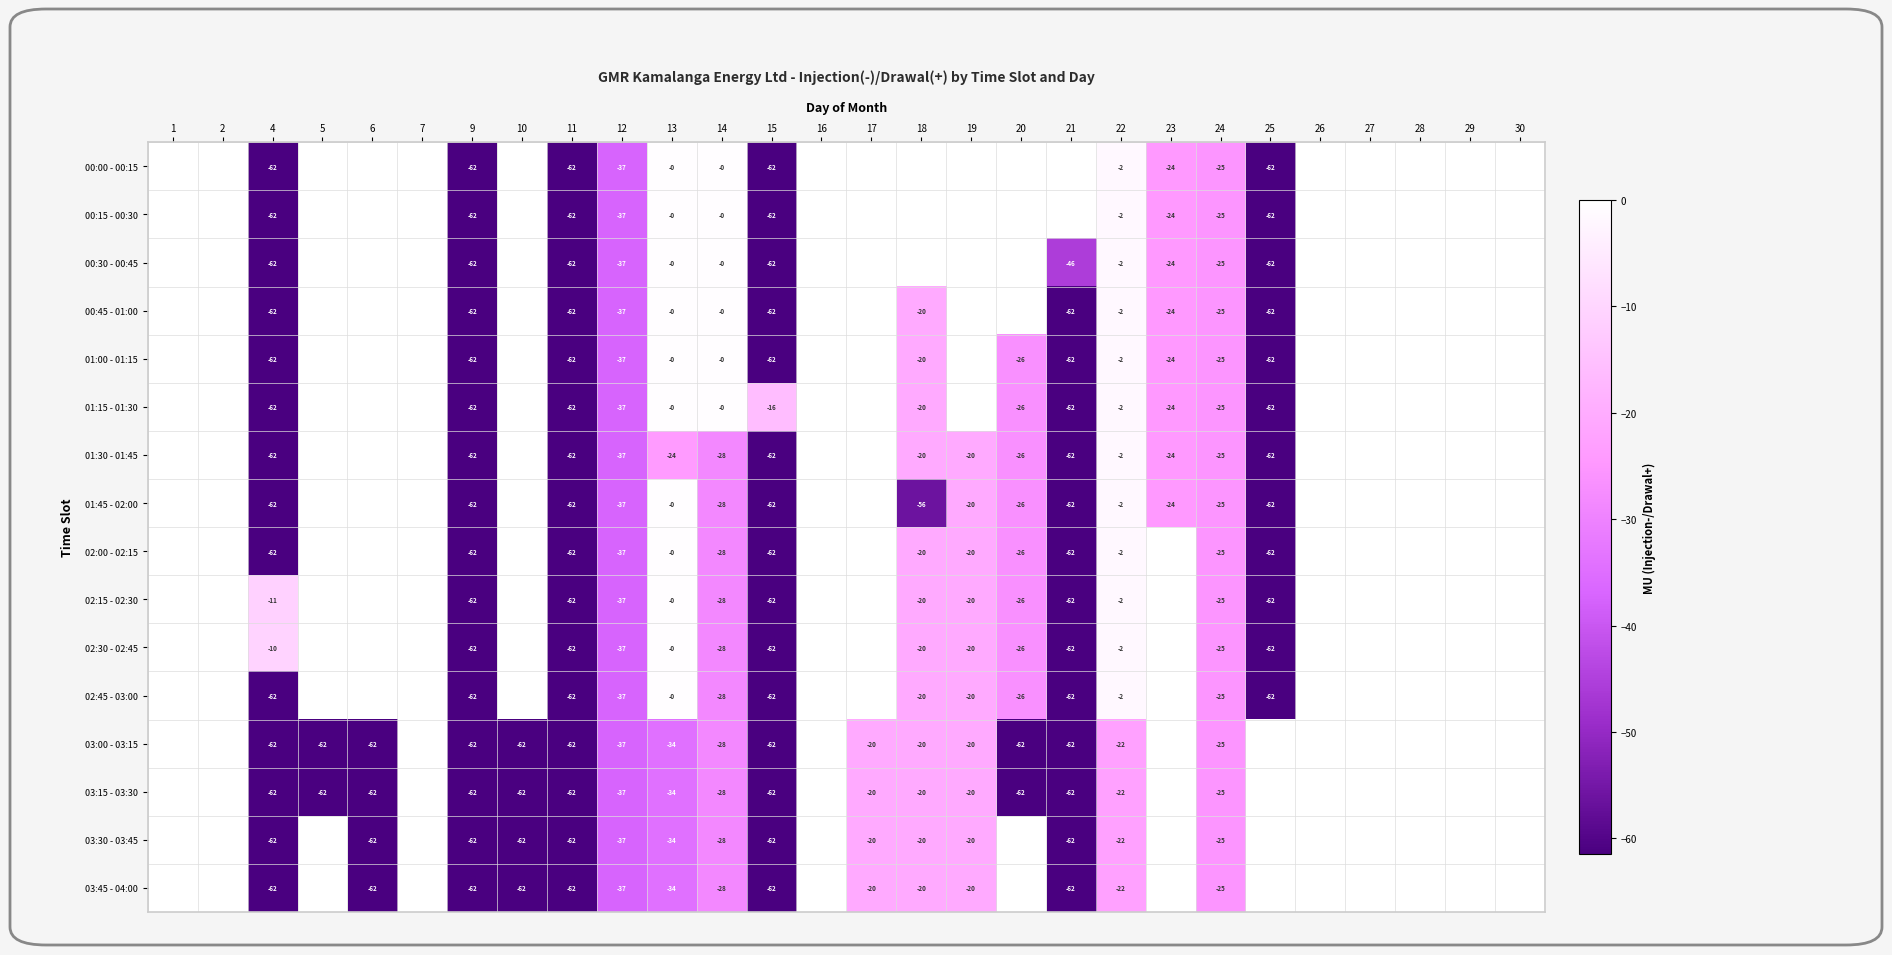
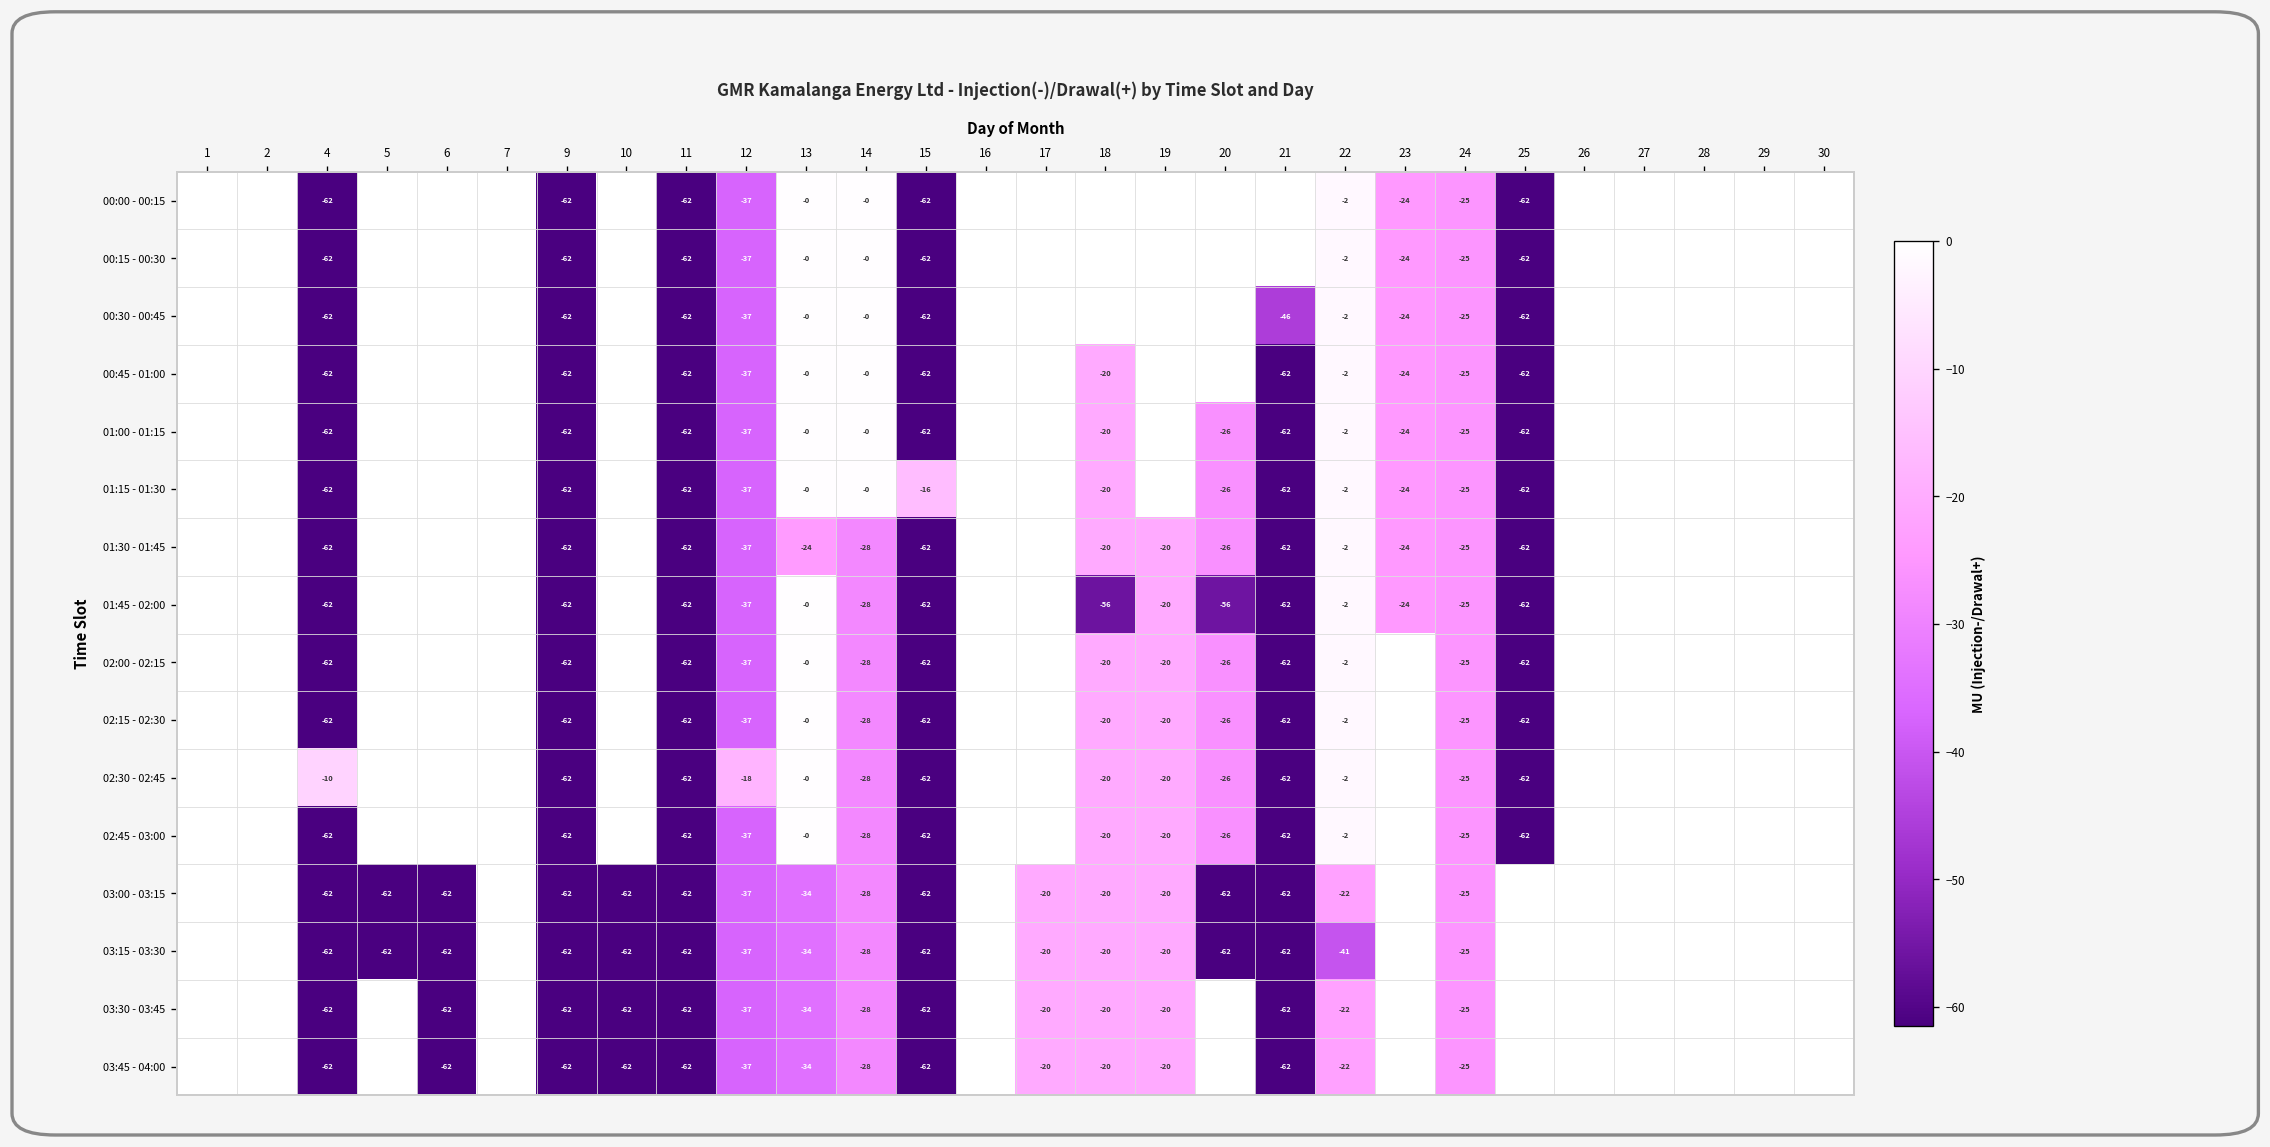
01:45 - 02:00, 20: -26 -> -56
02:15 - 02:30, 4: -11 -> -62
02:30 - 02:45, 12: -37 -> -18
03:15 - 03:30, 22: -22 -> -41
